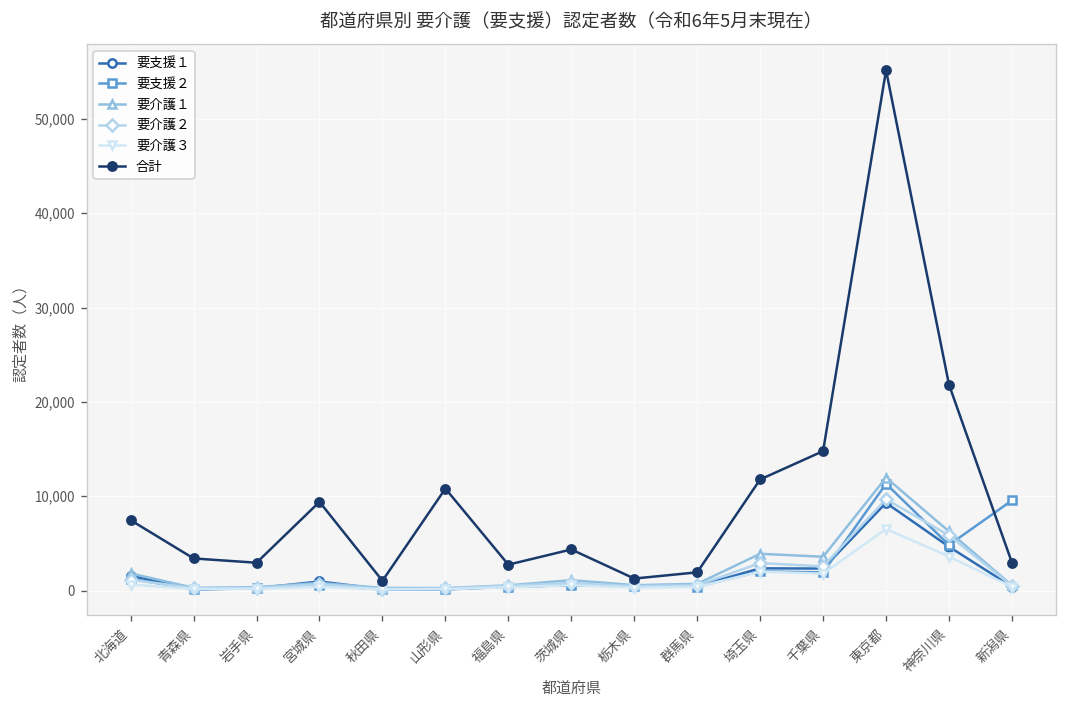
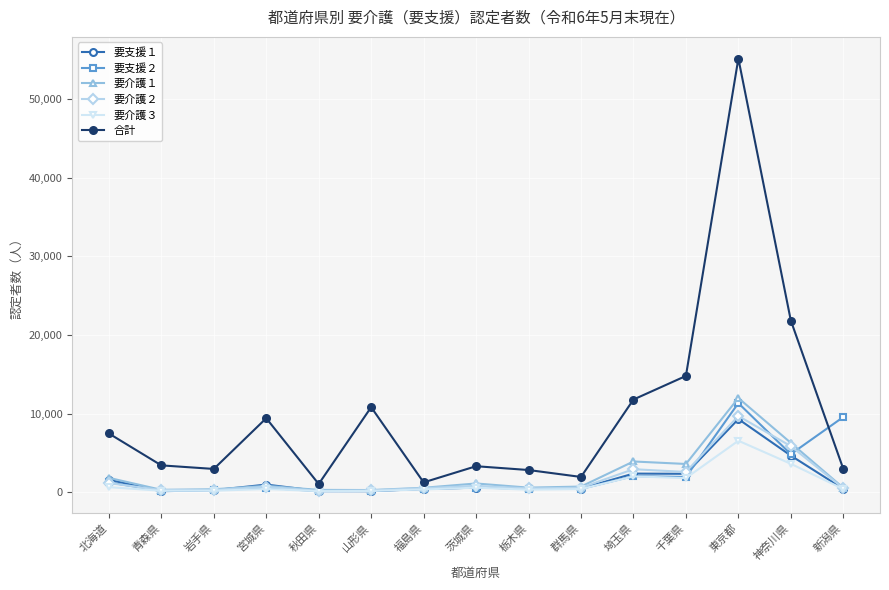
合計, 福島県: 3,000 -> 1,000
合計, 茨城県: 4,000 -> 3,000
合計, 栃木県: 1,000 -> 3,000
